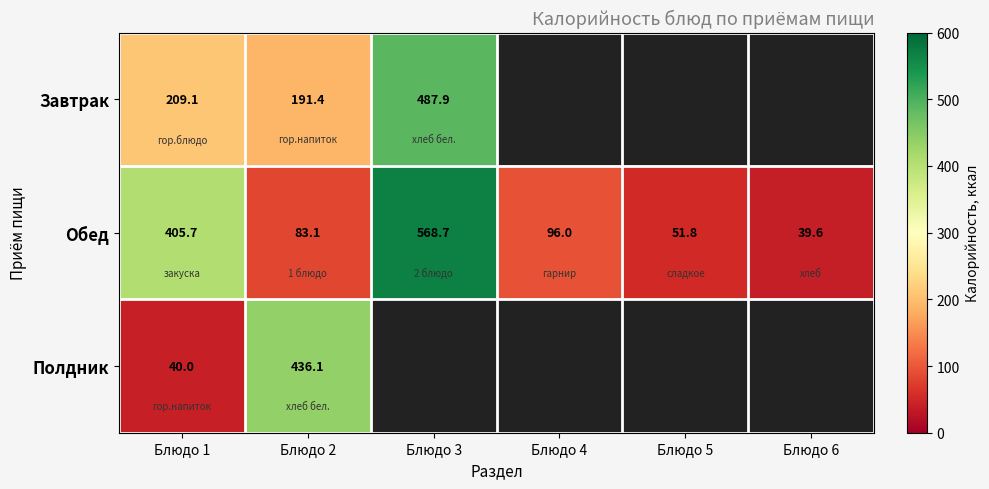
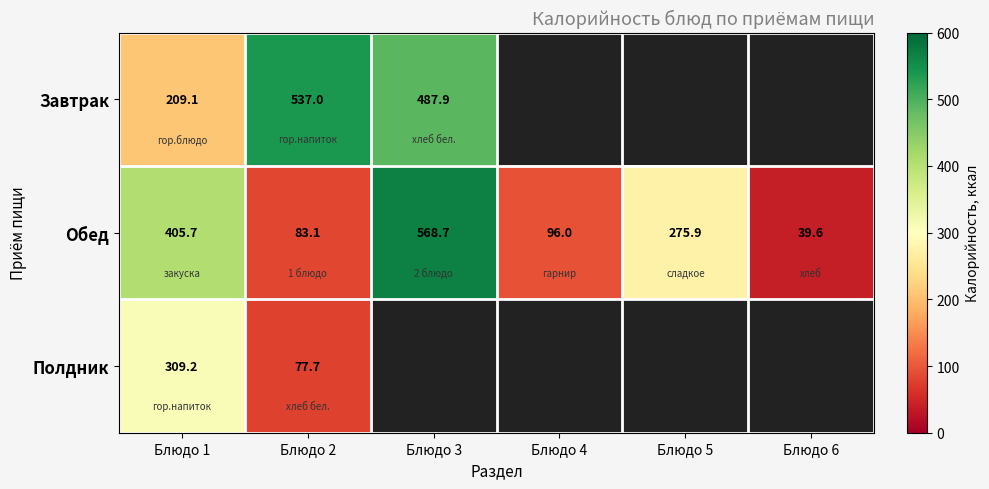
Завтрак, Блюдо 2: 191.4 -> 537.0
Обед, Блюдо 5: 51.8 -> 275.9
Полдник, Блюдо 1: 40.0 -> 309.2
Полдник, Блюдо 2: 436.1 -> 77.7
